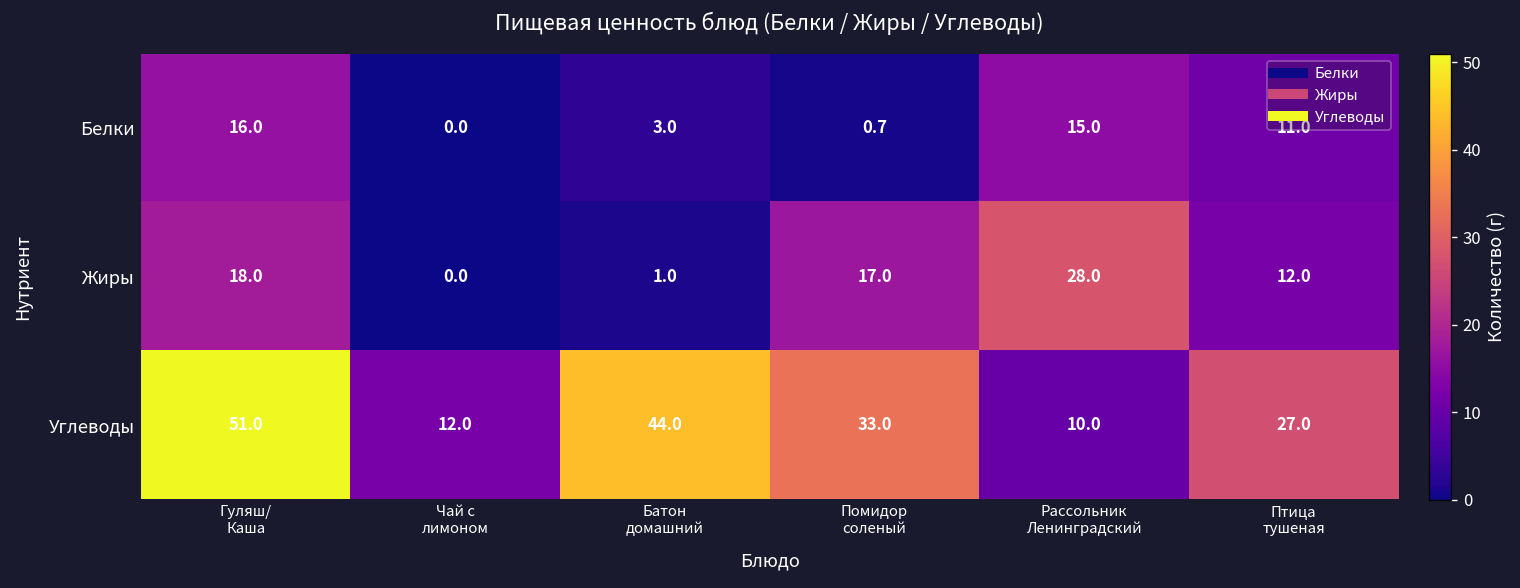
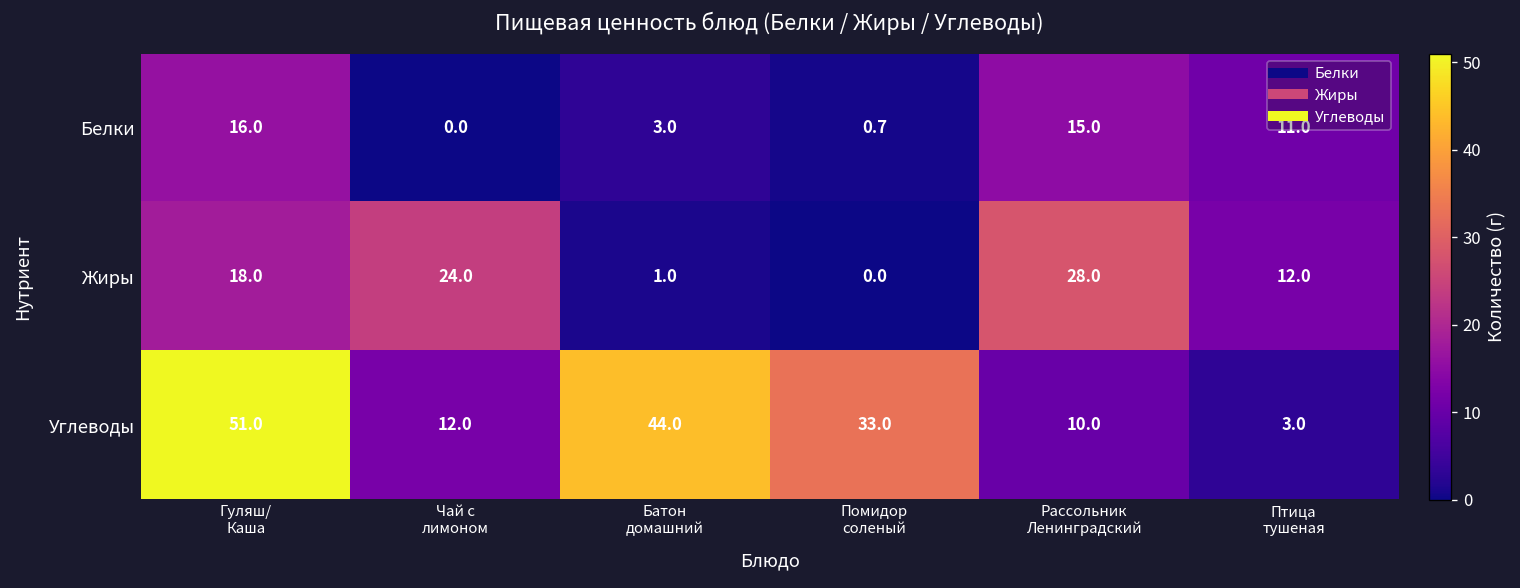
Жиры, Чай с лимоном: 0.0 -> 24.0
Жиры, Помидор соленый: 17.0 -> 0.0
Углеводы, Птица тушеная: 27.0 -> 3.0
